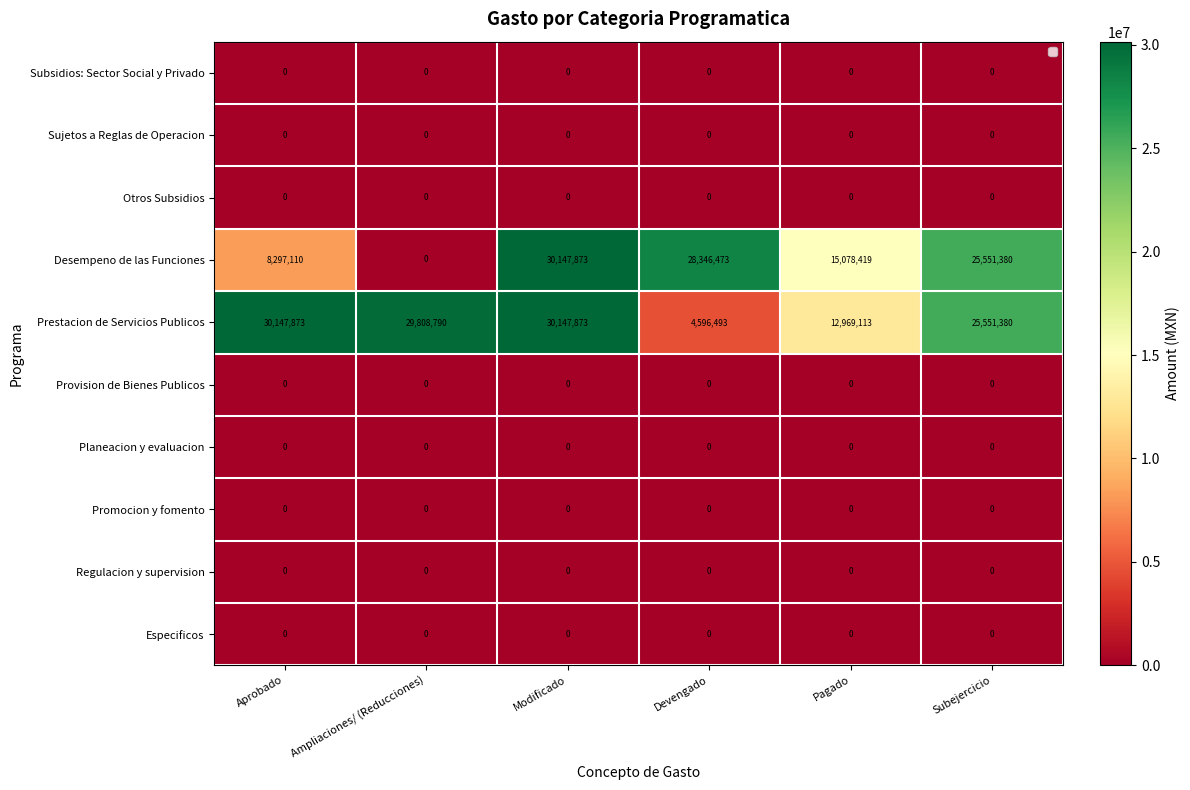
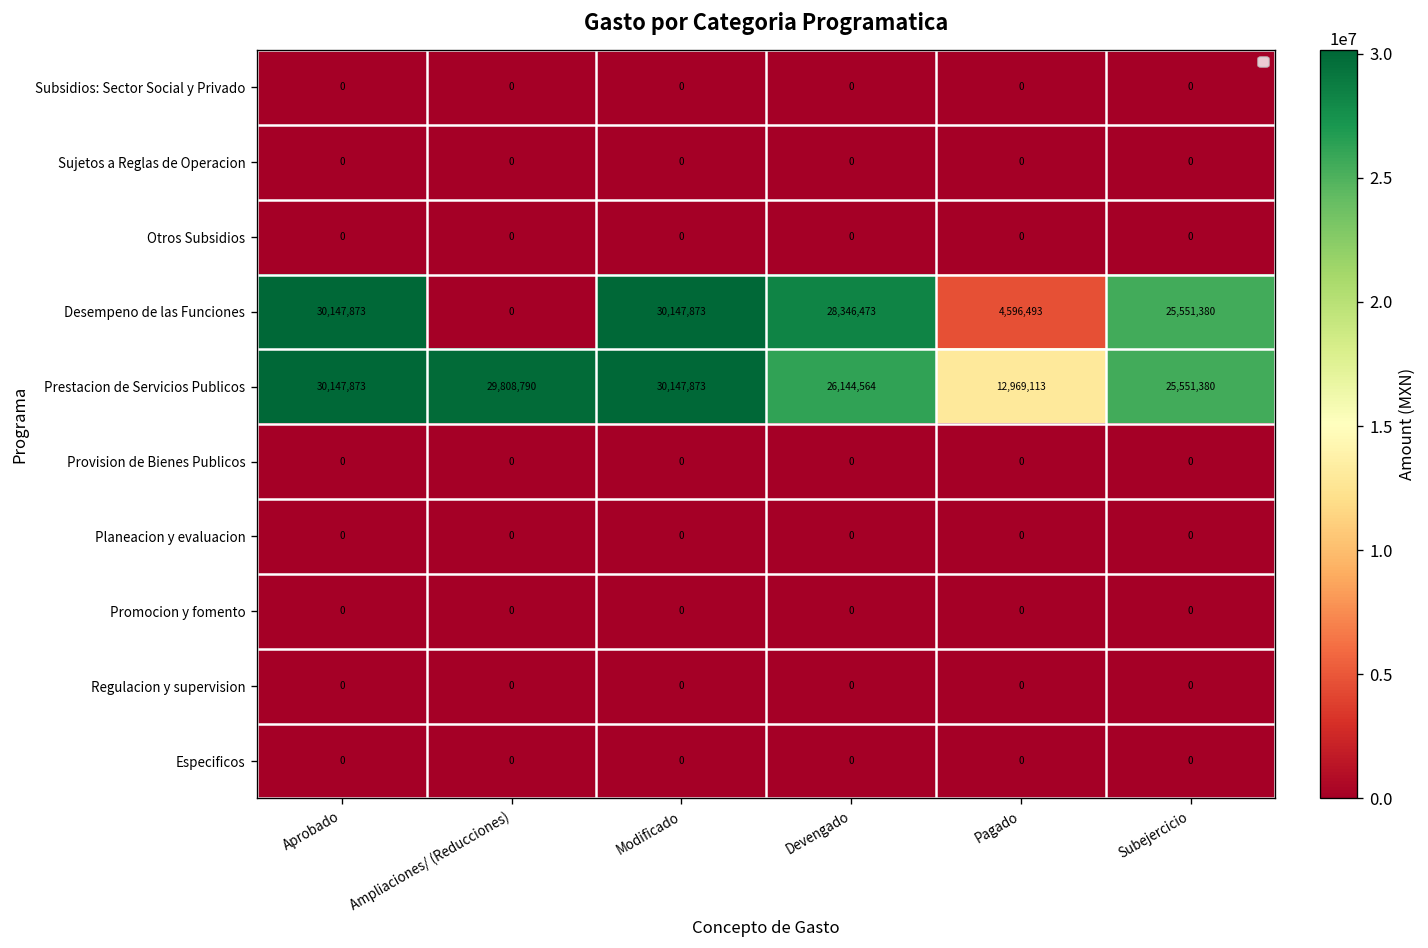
Desempeno de las Funciones, Aprobado: 8,297,110 -> 30,147,873
Desempeno de las Funciones, Pagado: 15,078,419 -> 4,596,493
Prestacion de Servicios Publicos, Devengado: 4,596,493 -> 26,144,564
